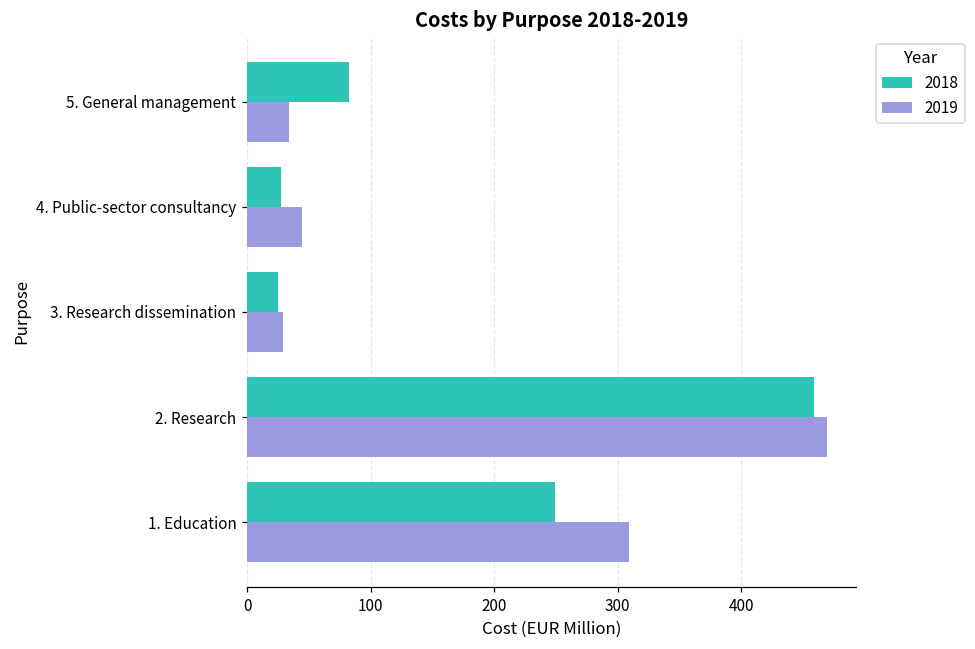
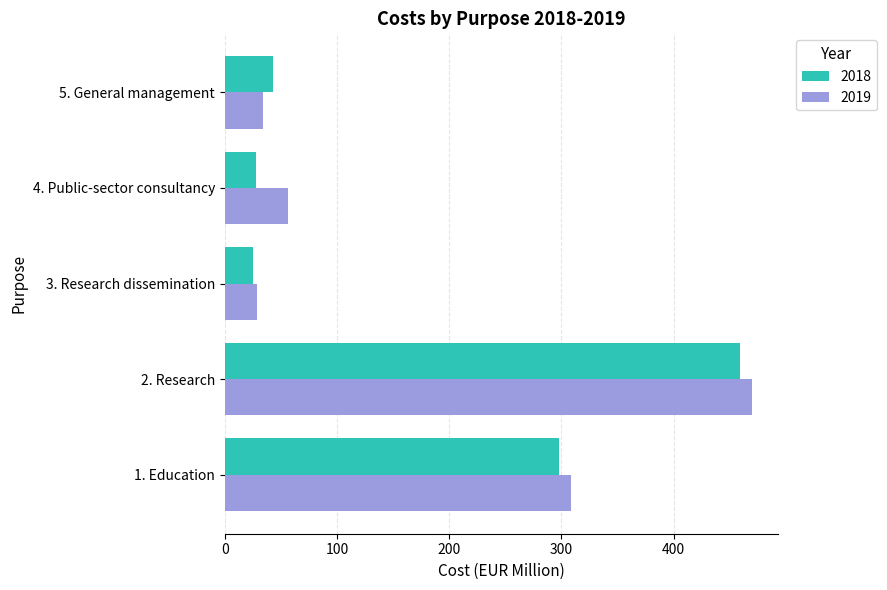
2018, 5. General management: 83 -> 43
2019, 4. Public-sector consultancy: 44 -> 56
2018, 1. Education: 249 -> 298
